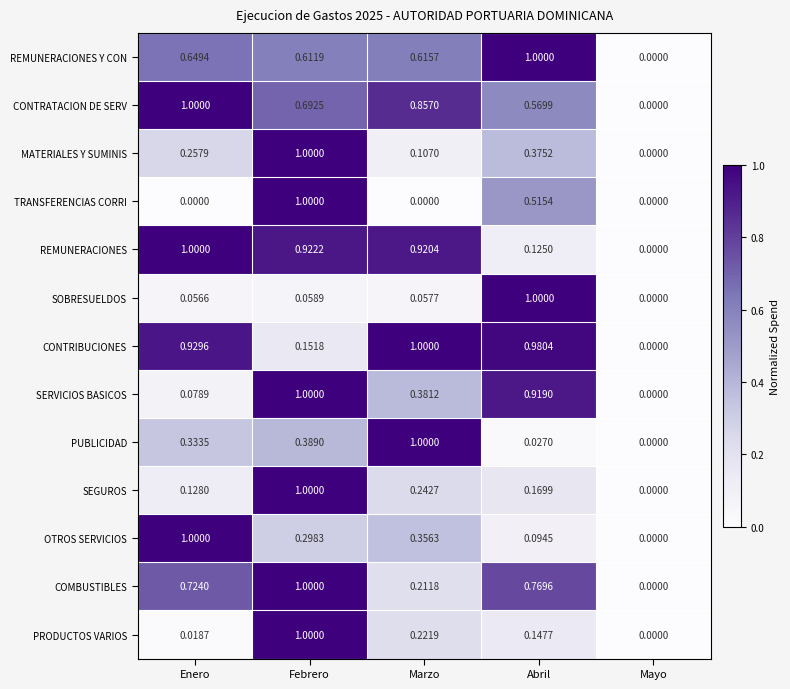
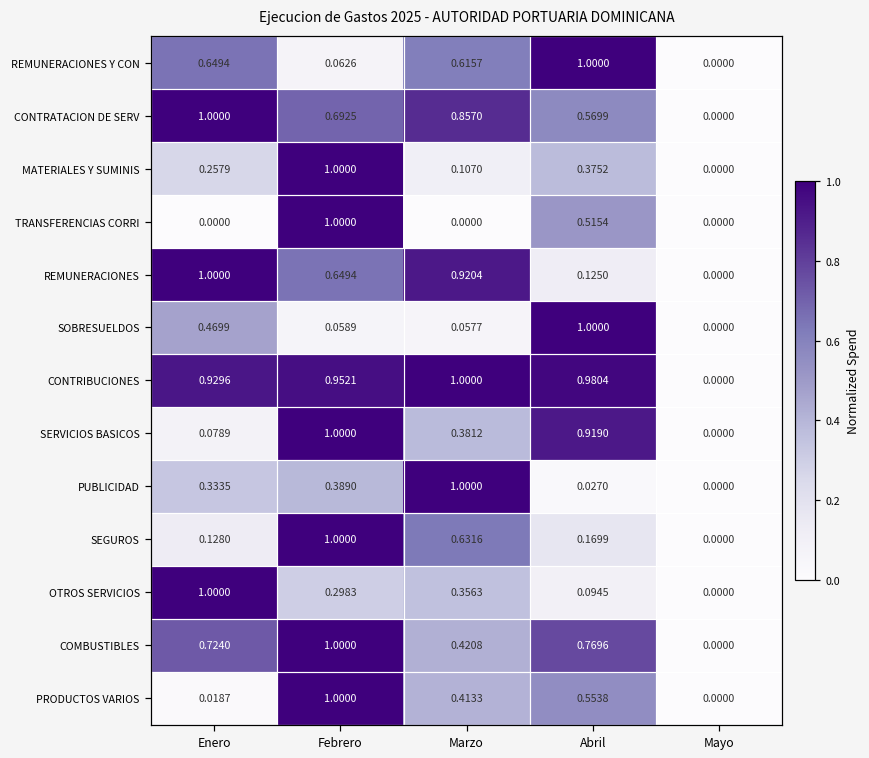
REMUNERACIONES Y CON, Febrero: 0.6119 -> 0.0626
REMUNERACIONES, Febrero: 0.9222 -> 0.6494
SOBRESUELDOS, Enero: 0.0566 -> 0.4699
CONTRIBUCIONES, Febrero: 0.1518 -> 0.9521
SEGUROS, Marzo: 0.2427 -> 0.6316
COMBUSTIBLES, Marzo: 0.2118 -> 0.4208
PRODUCTOS VARIOS, Marzo: 0.2219 -> 0.4133
PRODUCTOS VARIOS, Abril: 0.1477 -> 0.5538
